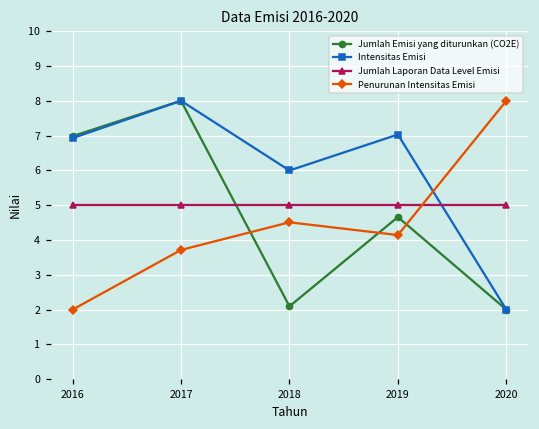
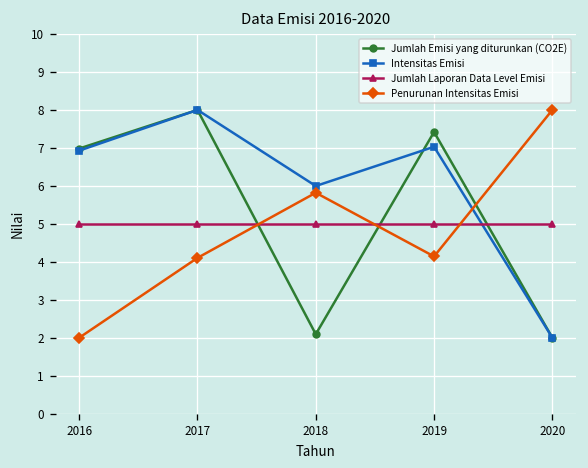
Penurunan Intensitas Emisi, 2017: 3.7 -> 4.1
Penurunan Intensitas Emisi, 2018: 4.5 -> 5.8
Jumlah Emisi yang diturunkan (CO2E), 2019: 4.7 -> 7.4
